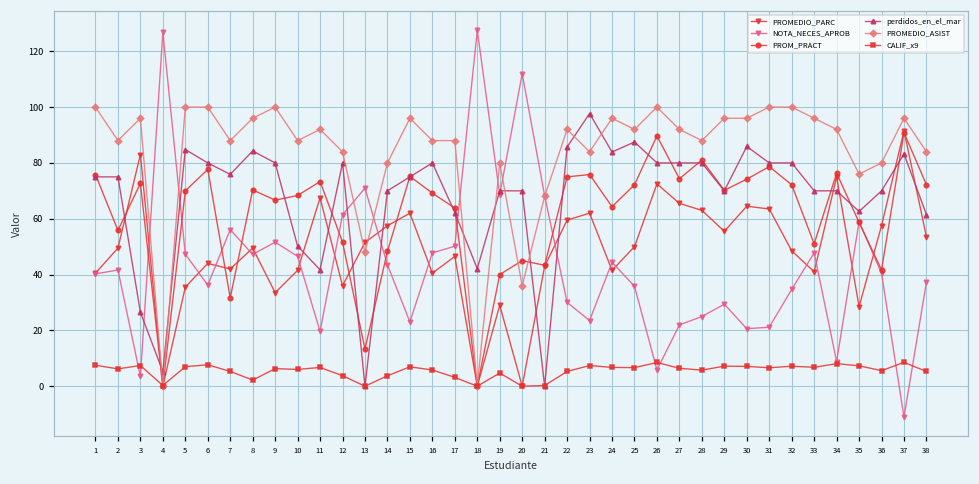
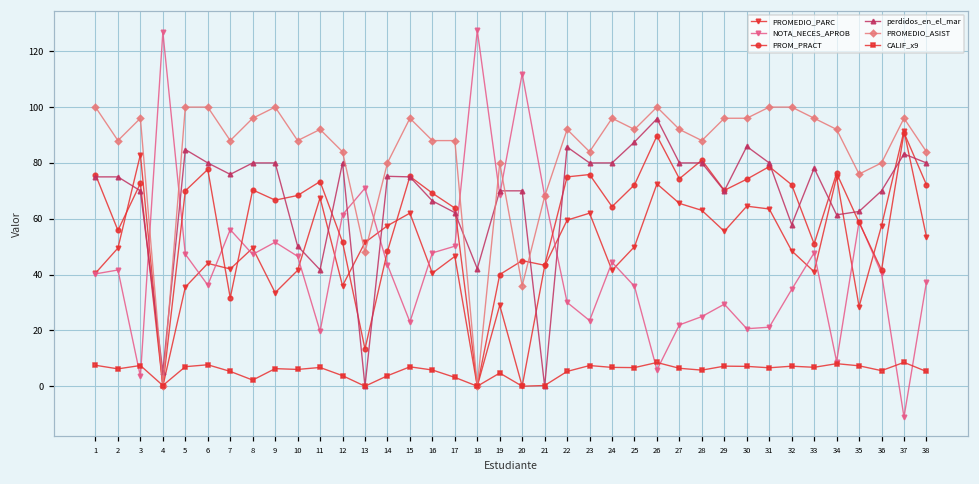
perdidos_en_el_mar, 3: 27 -> 70
perdidos_en_el_mar, 8: 84 -> 80
perdidos_en_el_mar, 14: 70 -> 75
perdidos_en_el_mar, 16: 80 -> 66
perdidos_en_el_mar, 23: 98 -> 80
perdidos_en_el_mar, 24: 84 -> 80
perdidos_en_el_mar, 26: 80 -> 96
perdidos_en_el_mar, 32: 80 -> 58
perdidos_en_el_mar, 33: 70 -> 78
perdidos_en_el_mar, 34: 70 -> 61
perdidos_en_el_mar, 38: 62 -> 80
